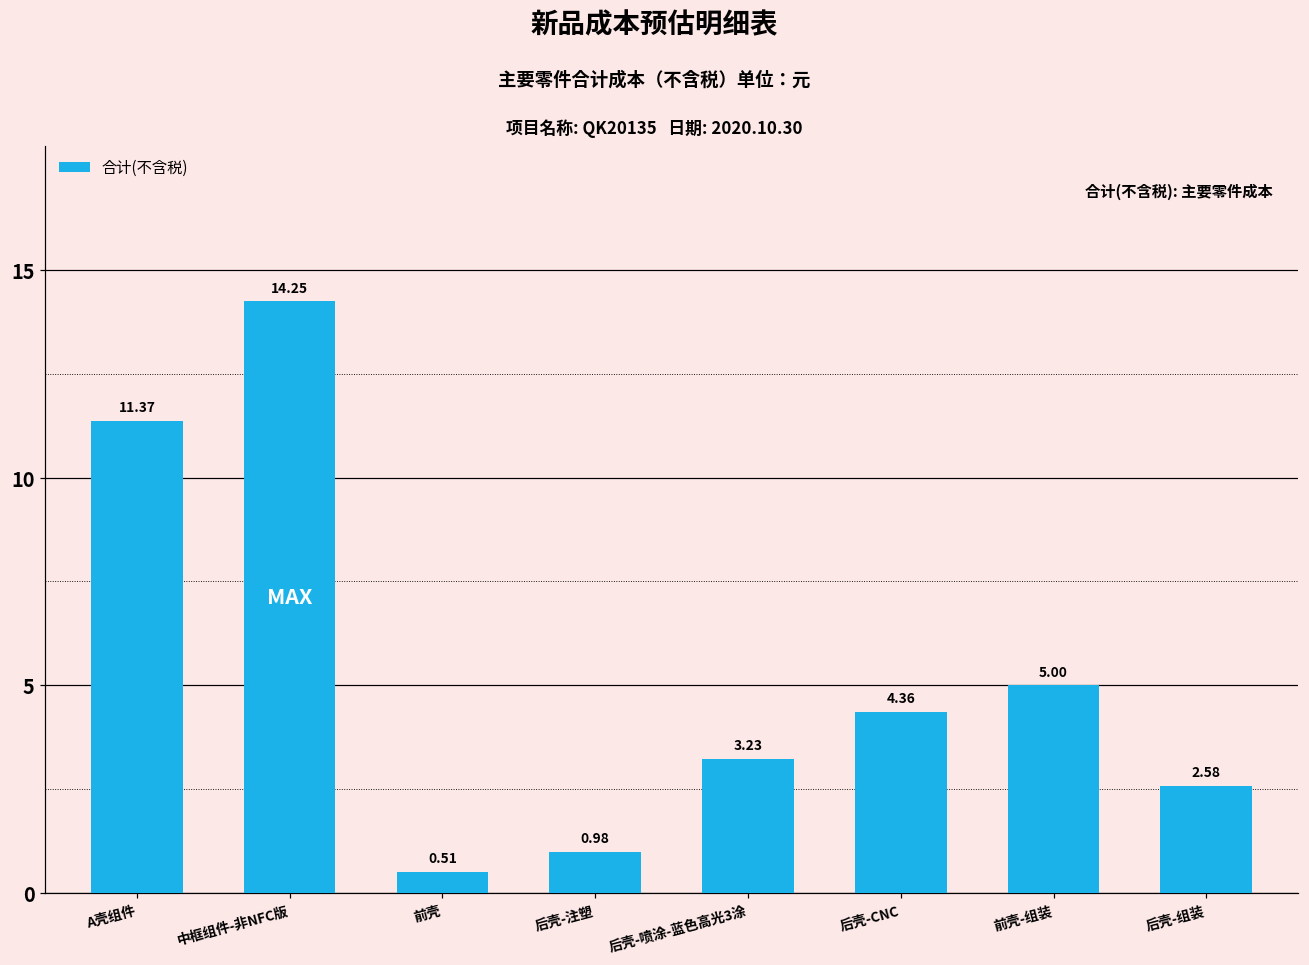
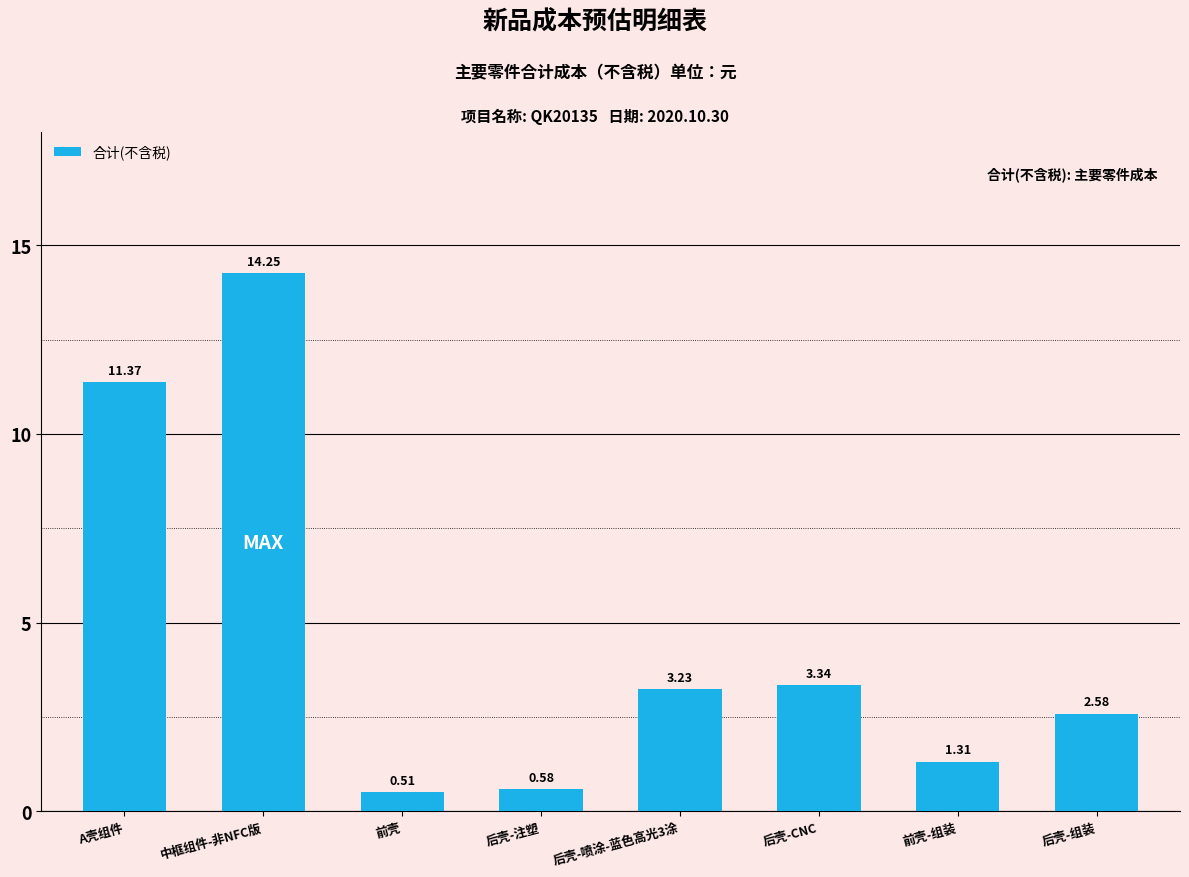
后壳-注塑: 0.98 -> 0.58
后壳-CNC: 4.36 -> 3.34
前壳-组装: 5.00 -> 1.31
